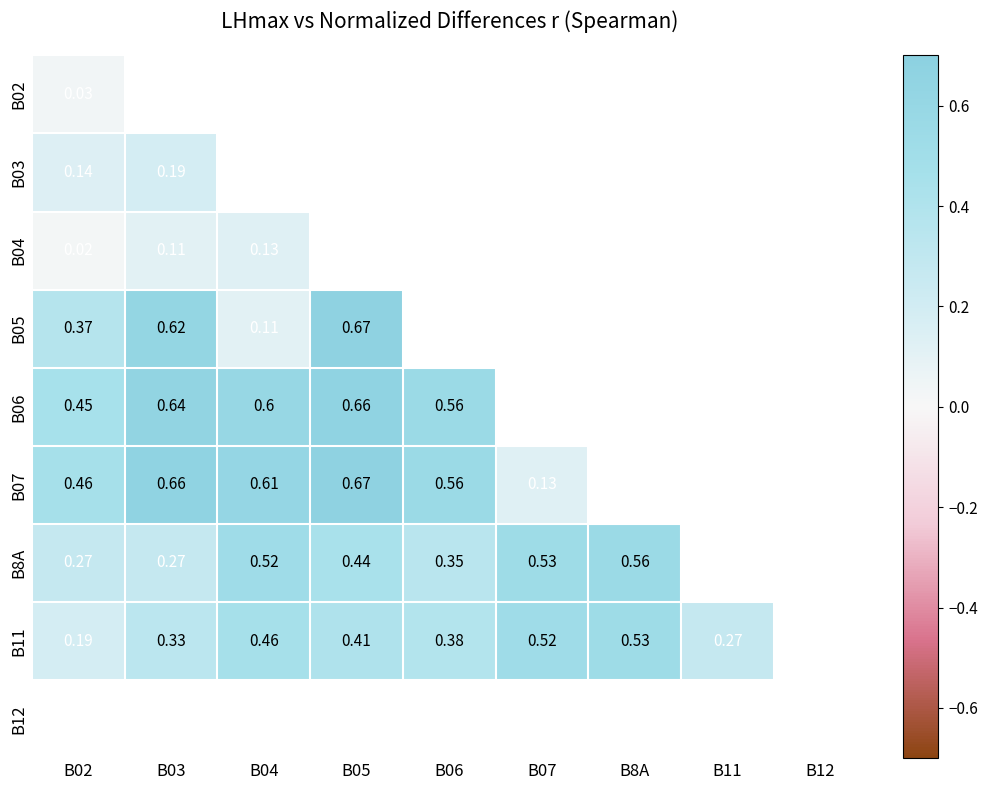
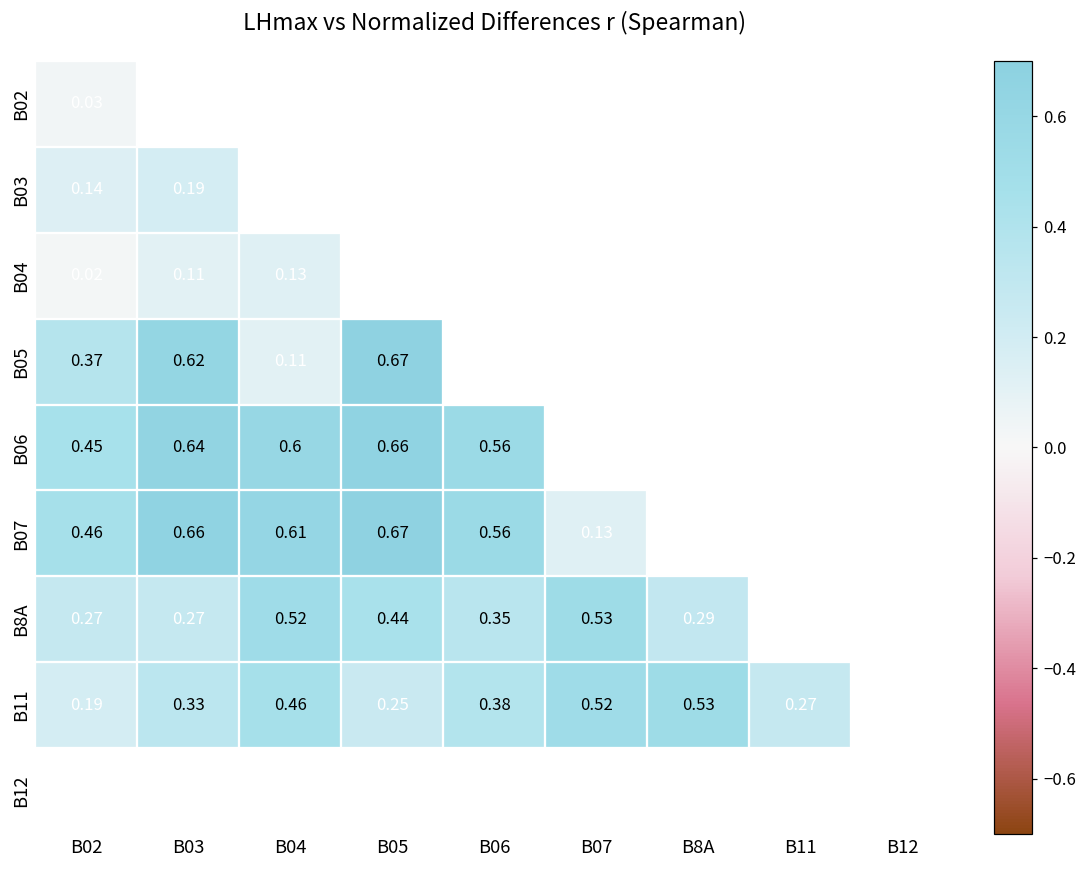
B8A, B8A: 0.56 -> 0.29
B11, B05: 0.41 -> 0.25
